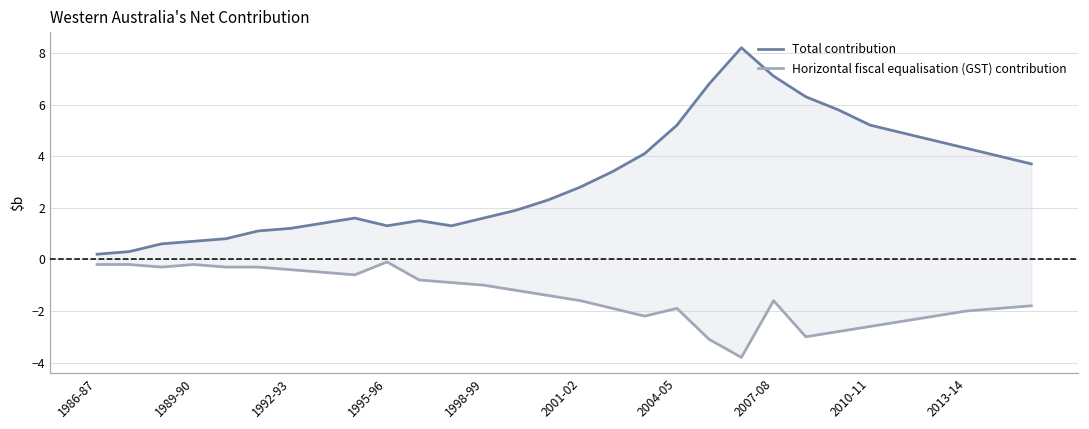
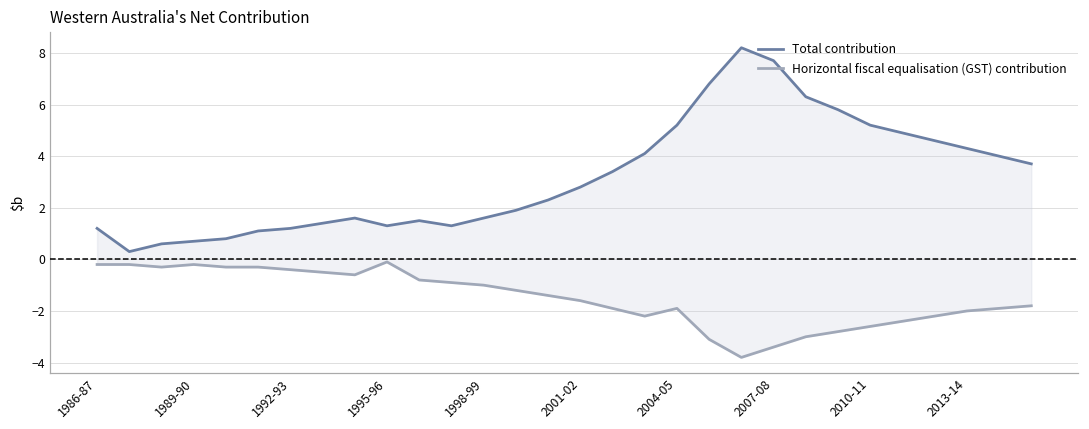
Total contribution, 1986-87: 0.2 -> 1.2
Total contribution, 2007-08: 7.1 -> 7.7
Horizontal fiscal equalisation (GST) contribution, 2007-08: -1.6 -> -3.4
